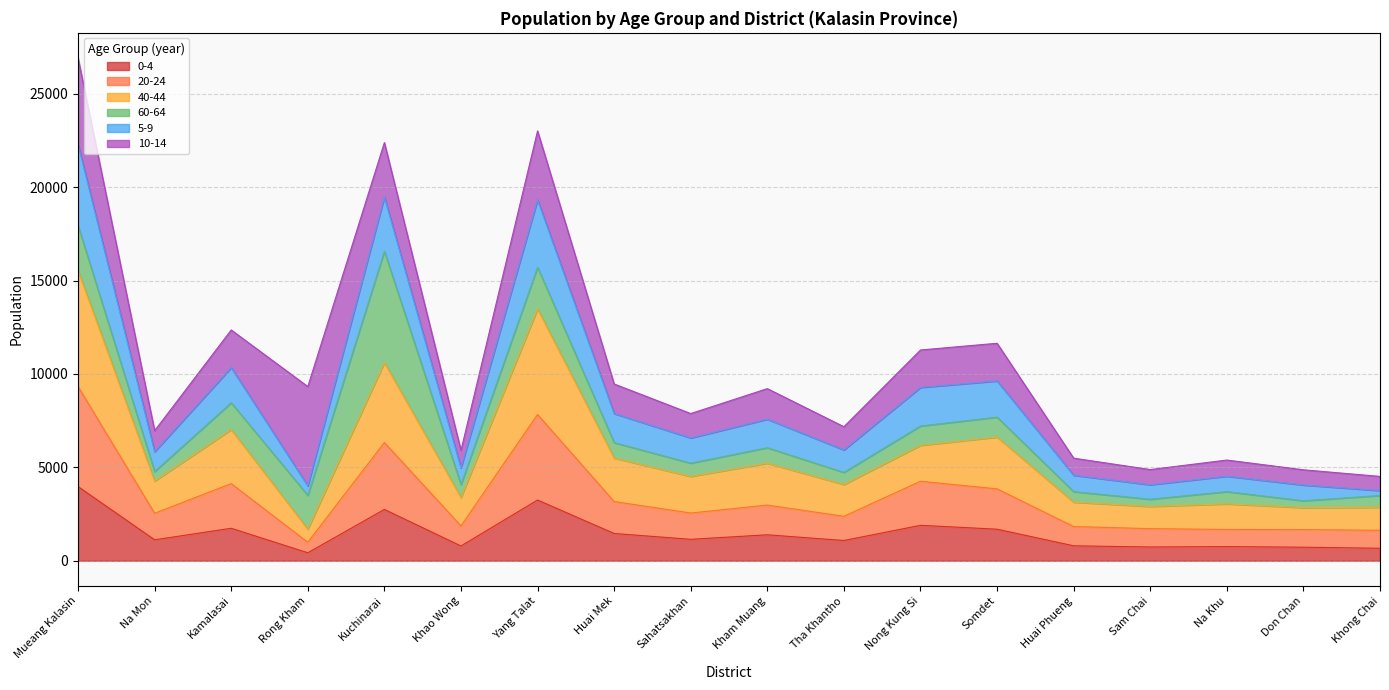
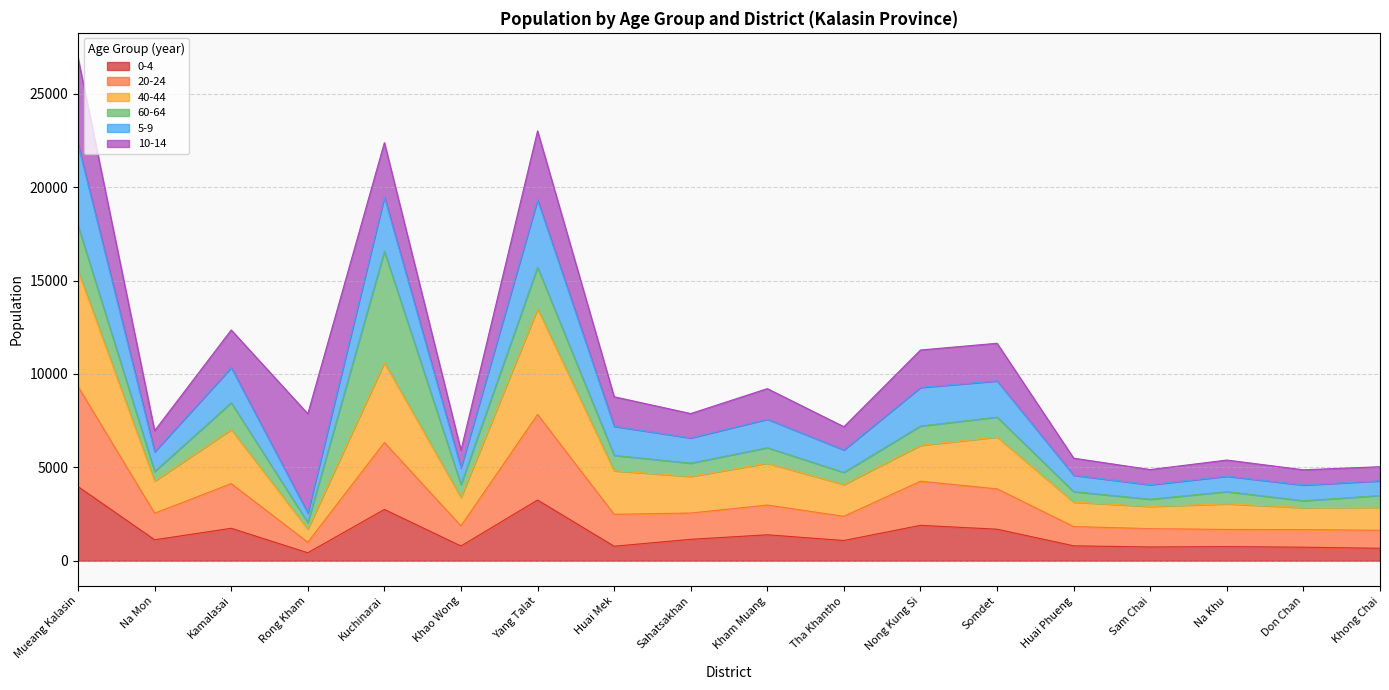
60-64, Rong Kham: 1800 -> 400
0-4, Huai Mek: 1500 -> 800
5-9, Khong Chai: 300 -> 800
